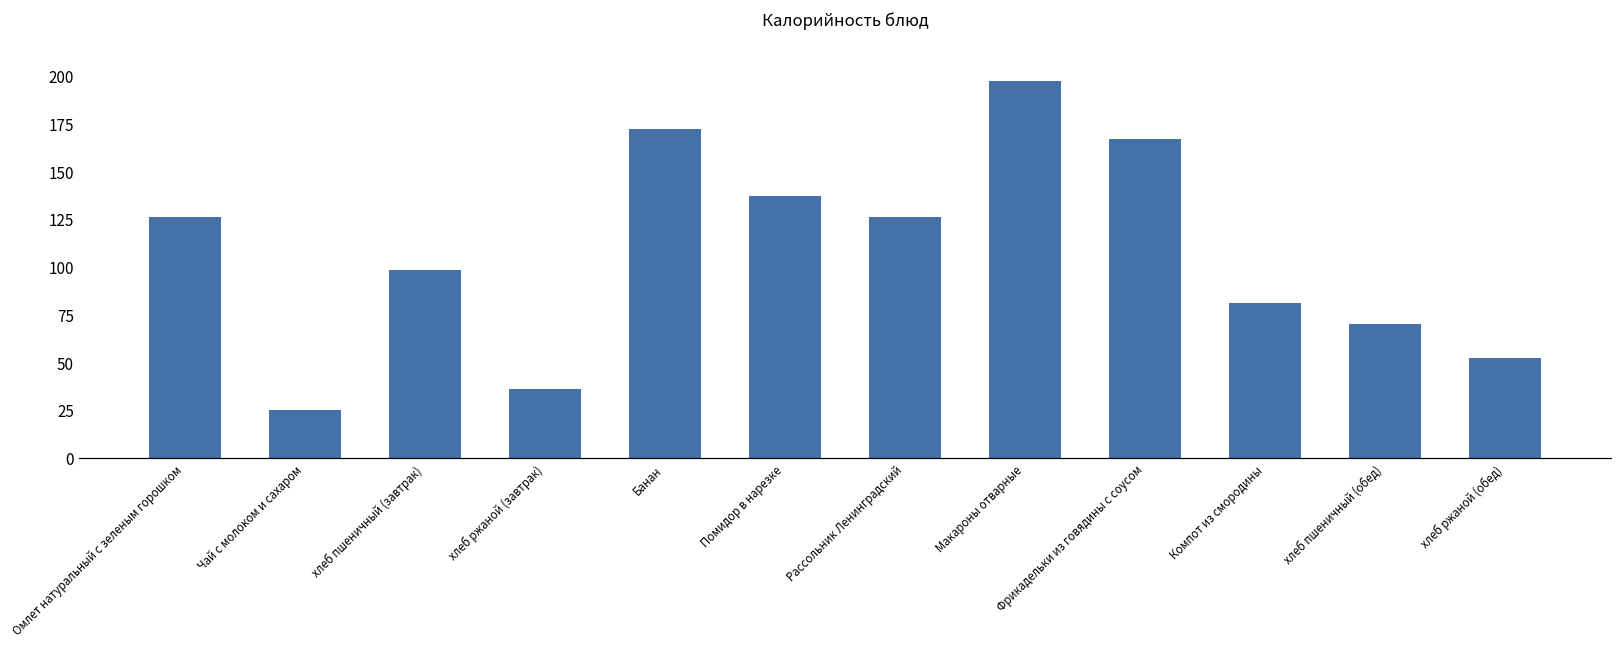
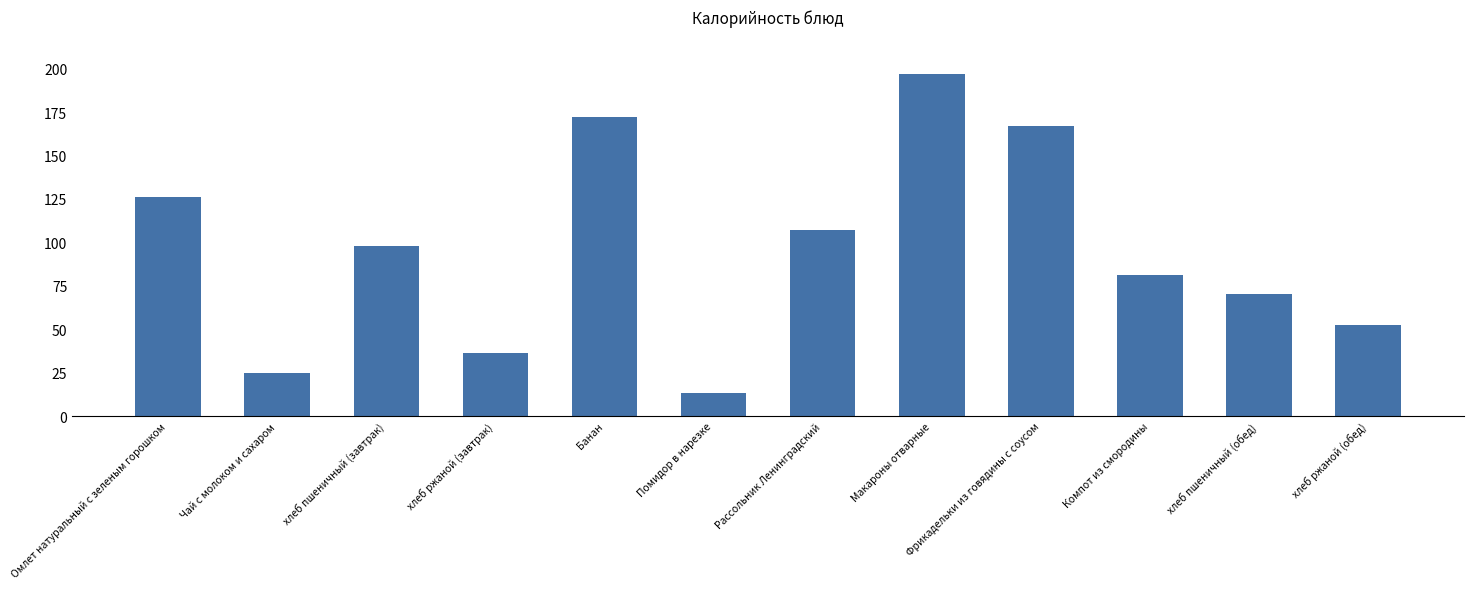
Помидор в нарезке: 137 -> 13
Рассольник Ленинградский: 126 -> 107
